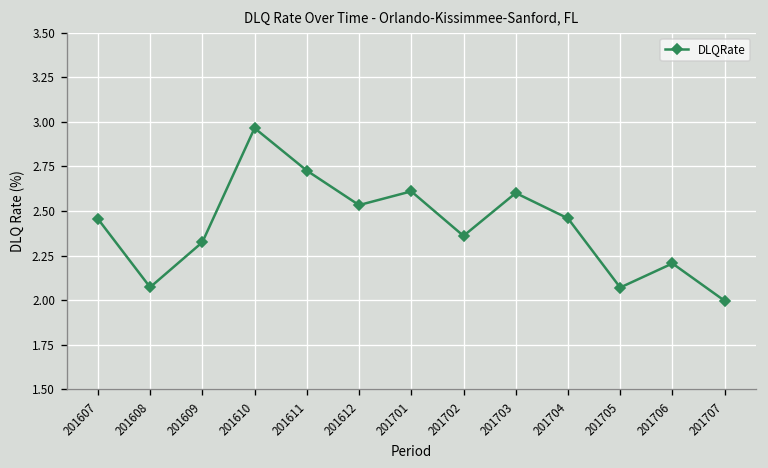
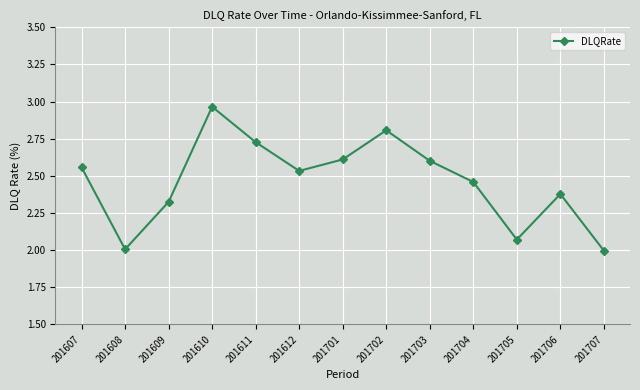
201607: 2.46 -> 2.56
201608: 2.07 -> 2.01
201702: 2.36 -> 2.81
201706: 2.21 -> 2.38
